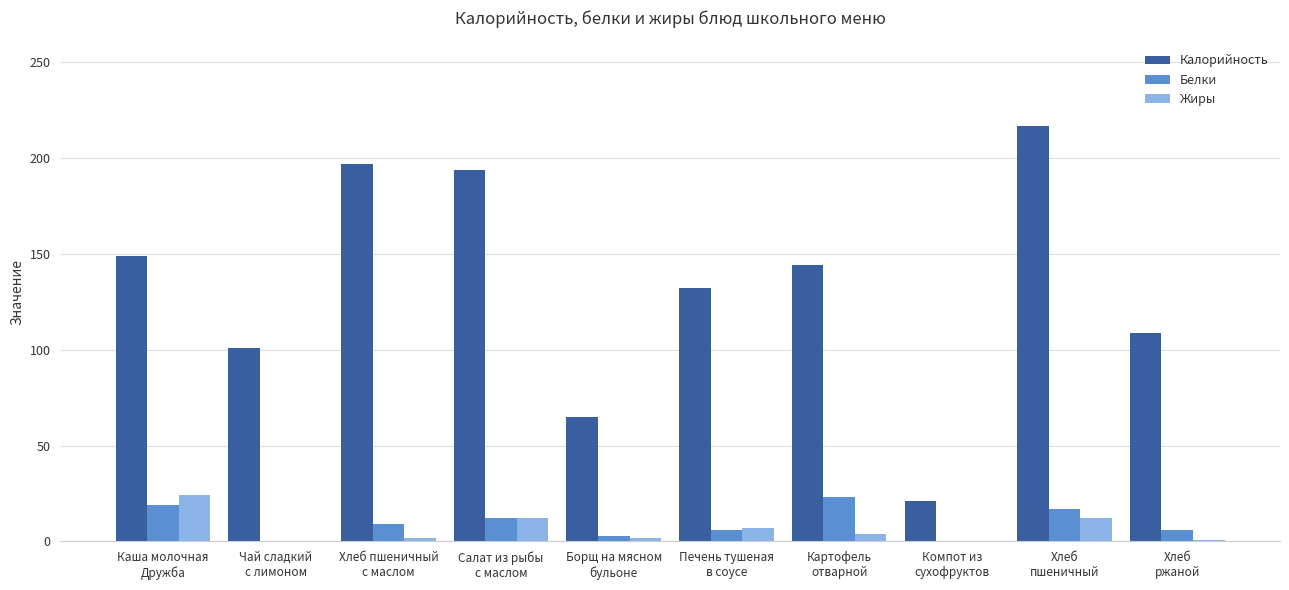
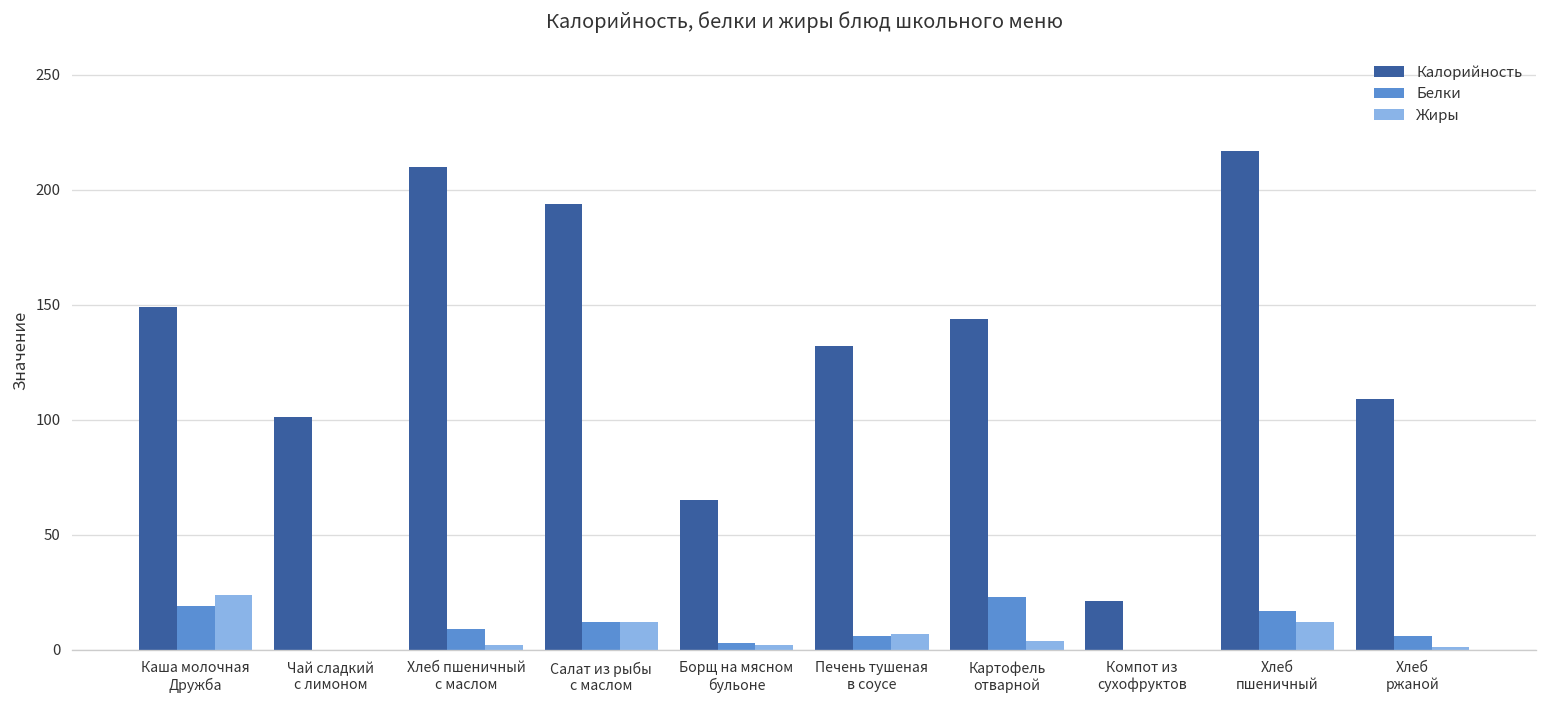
Калорийность, Хлеб пшеничный с маслом: 197 -> 210
